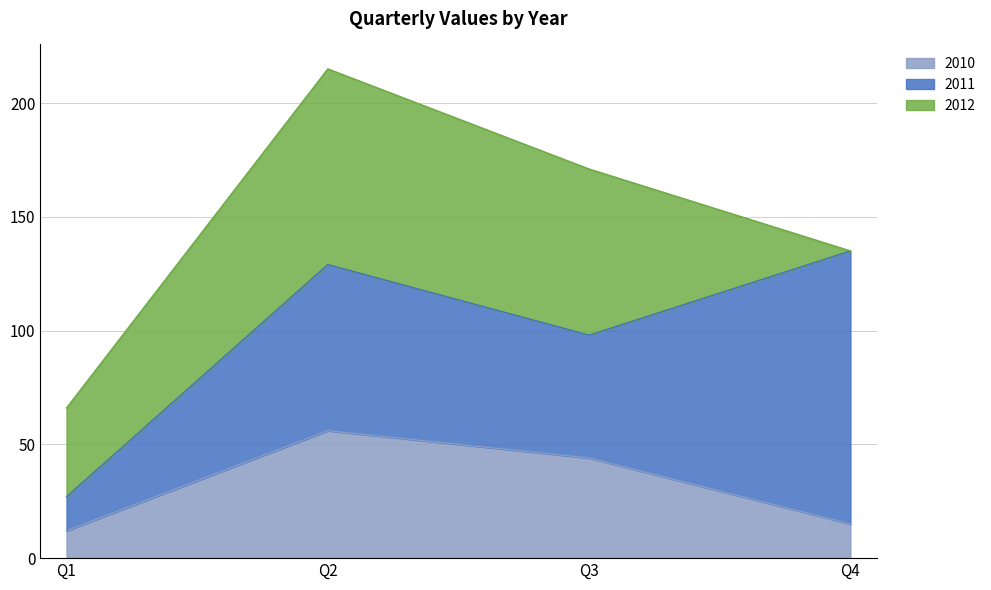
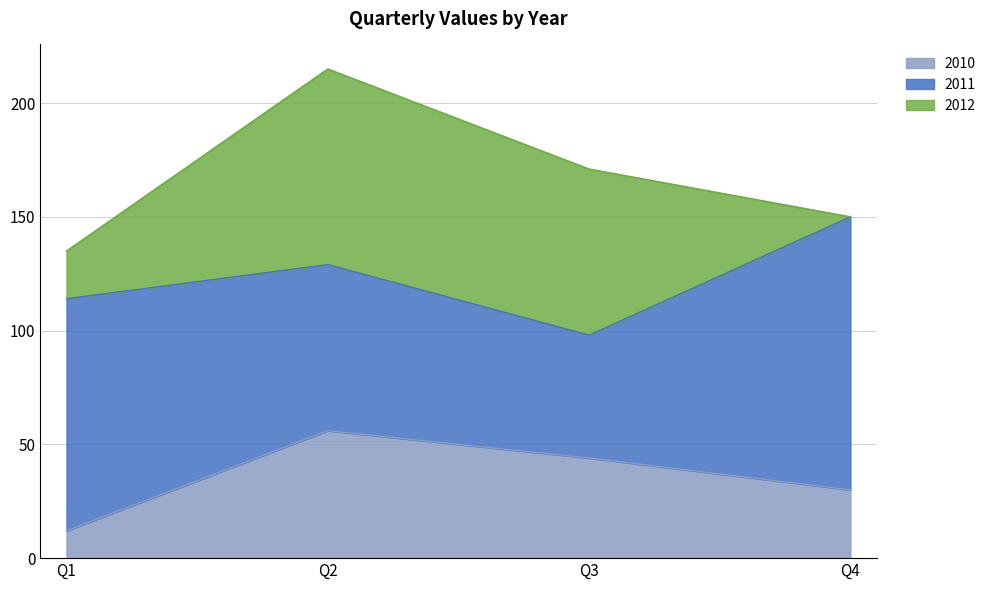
2011, Q1: 15 -> 102
2012, Q1: 39 -> 21
2010, Q4: 15 -> 30
